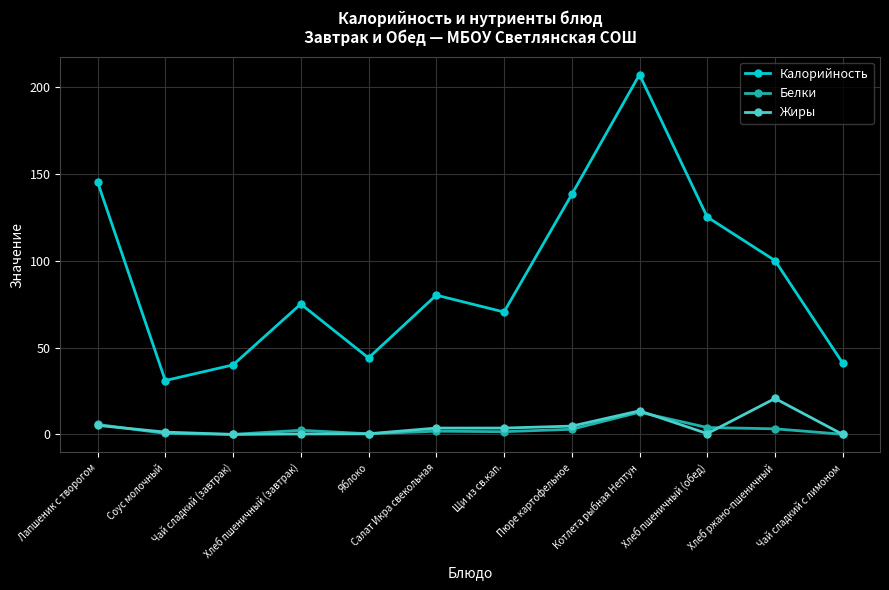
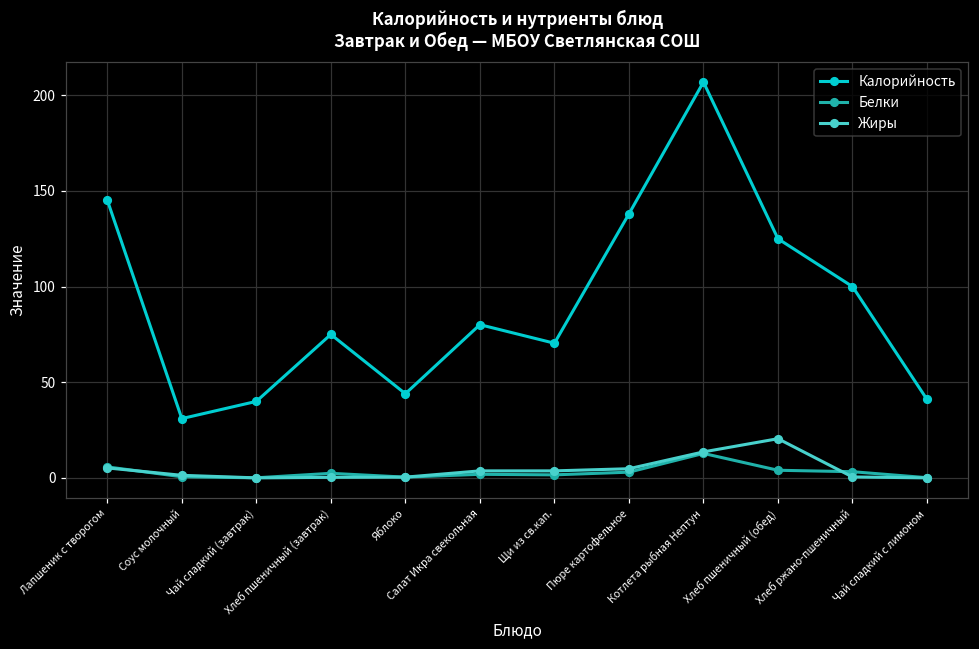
Жиры, Хлеб пшеничный (обед): 1 -> 21
Жиры, Хлеб ржано-пшеничный: 21 -> 1
